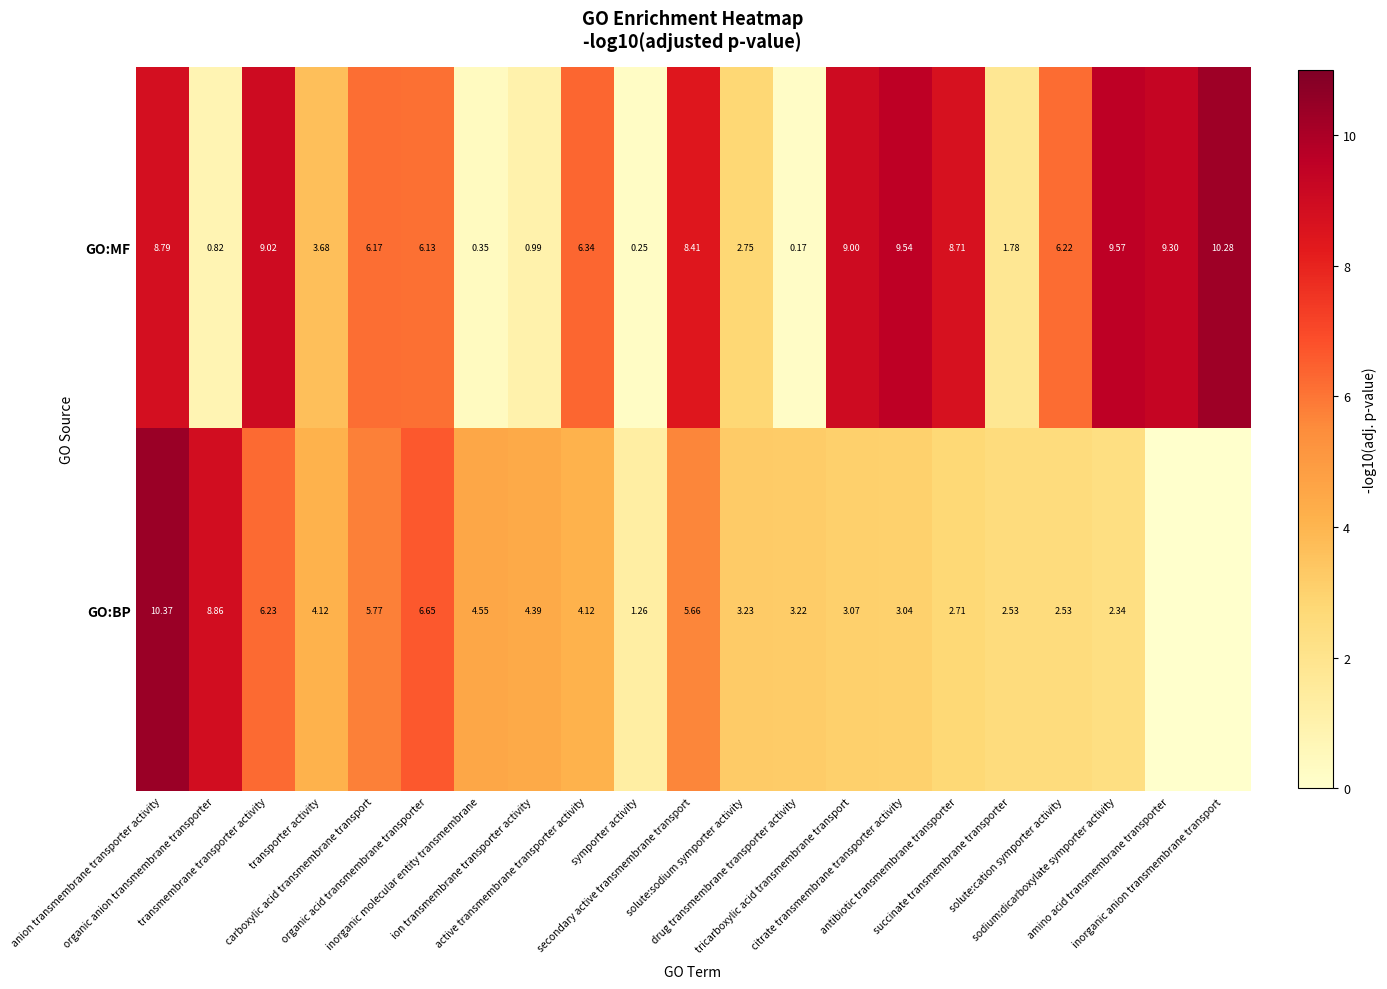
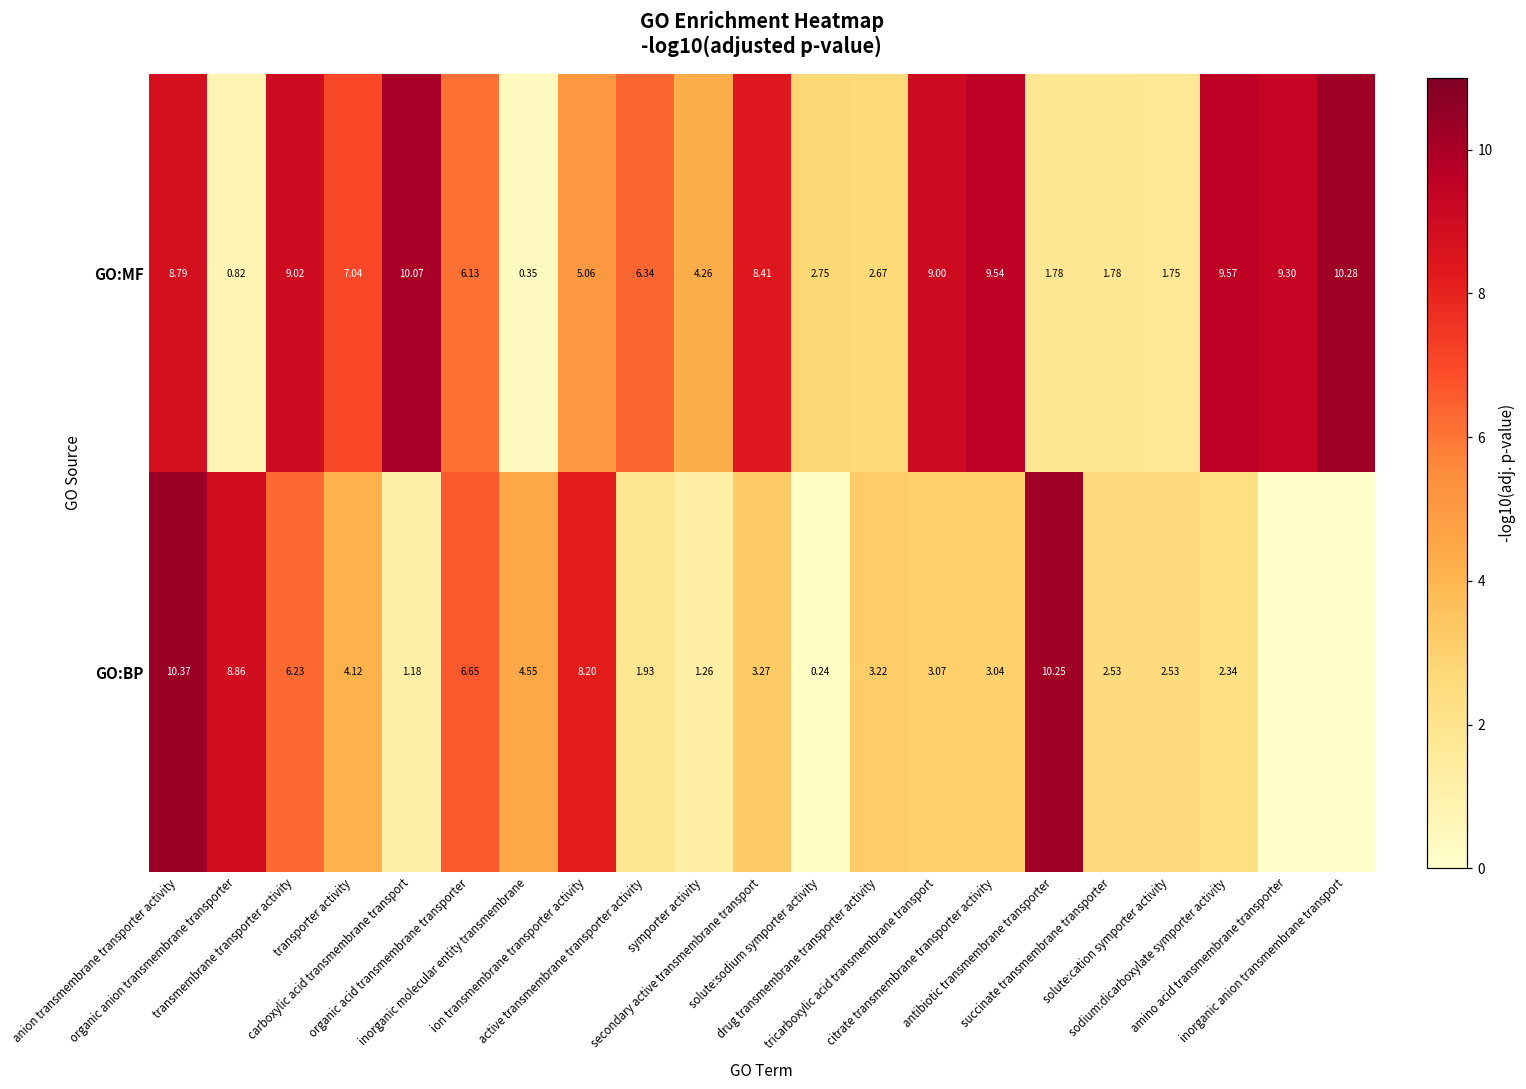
GO:MF, transporter activity: 3.68 -> 7.04
GO:MF, carboxylic acid transmembrane transport: 6.17 -> 10.07
GO:MF, ion transmembrane transporter activity: 0.99 -> 5.06
GO:MF, symporter activity: 0.25 -> 4.26
GO:MF, drug transmembrane transporter activity: 0.17 -> 2.67
GO:MF, antibiotic transmembrane transporter: 8.71 -> 1.78
GO:MF, solute:cation symporter activity: 6.22 -> 1.75
GO:BP, carboxylic acid transmembrane transport: 5.77 -> 1.18
GO:BP, ion transmembrane transporter activity: 4.39 -> 8.20
GO:BP, active transmembrane transporter activity: 4.12 -> 1.93
GO:BP, secondary active transmembrane transport: 5.66 -> 3.27
GO:BP, solute:sodium symporter activity: 3.23 -> 0.24
GO:BP, antibiotic transmembrane transporter: 2.71 -> 10.25
